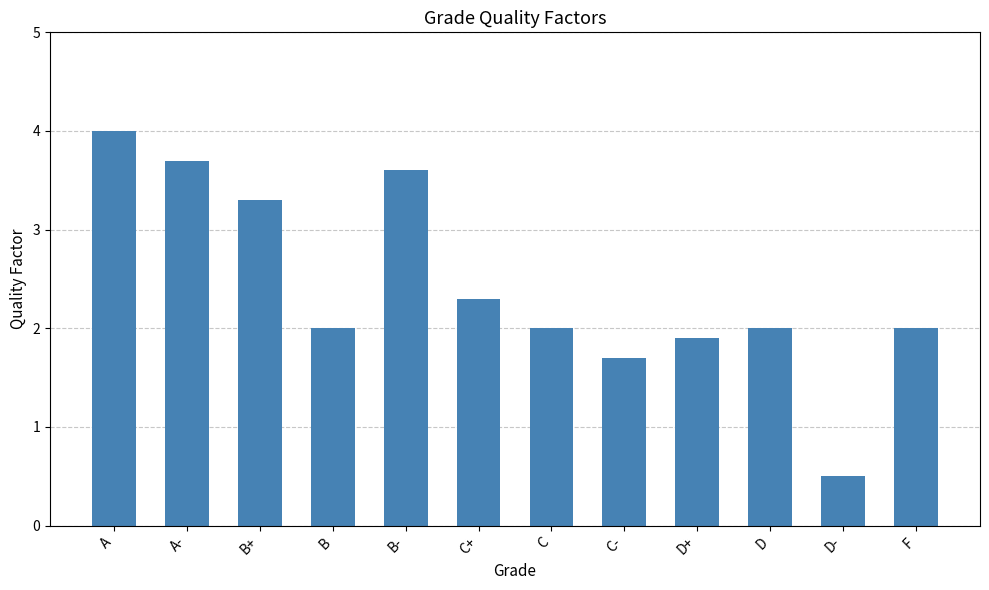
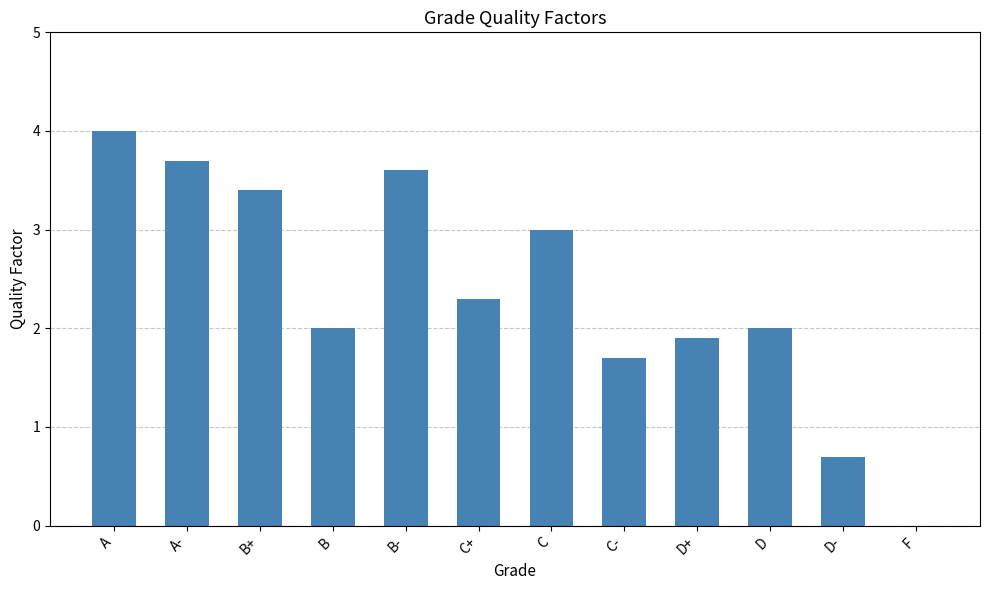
B+: 3.3 -> 3.4
C: 2 -> 3
D-: 0.5 -> 0.7
F: 2 -> 0
